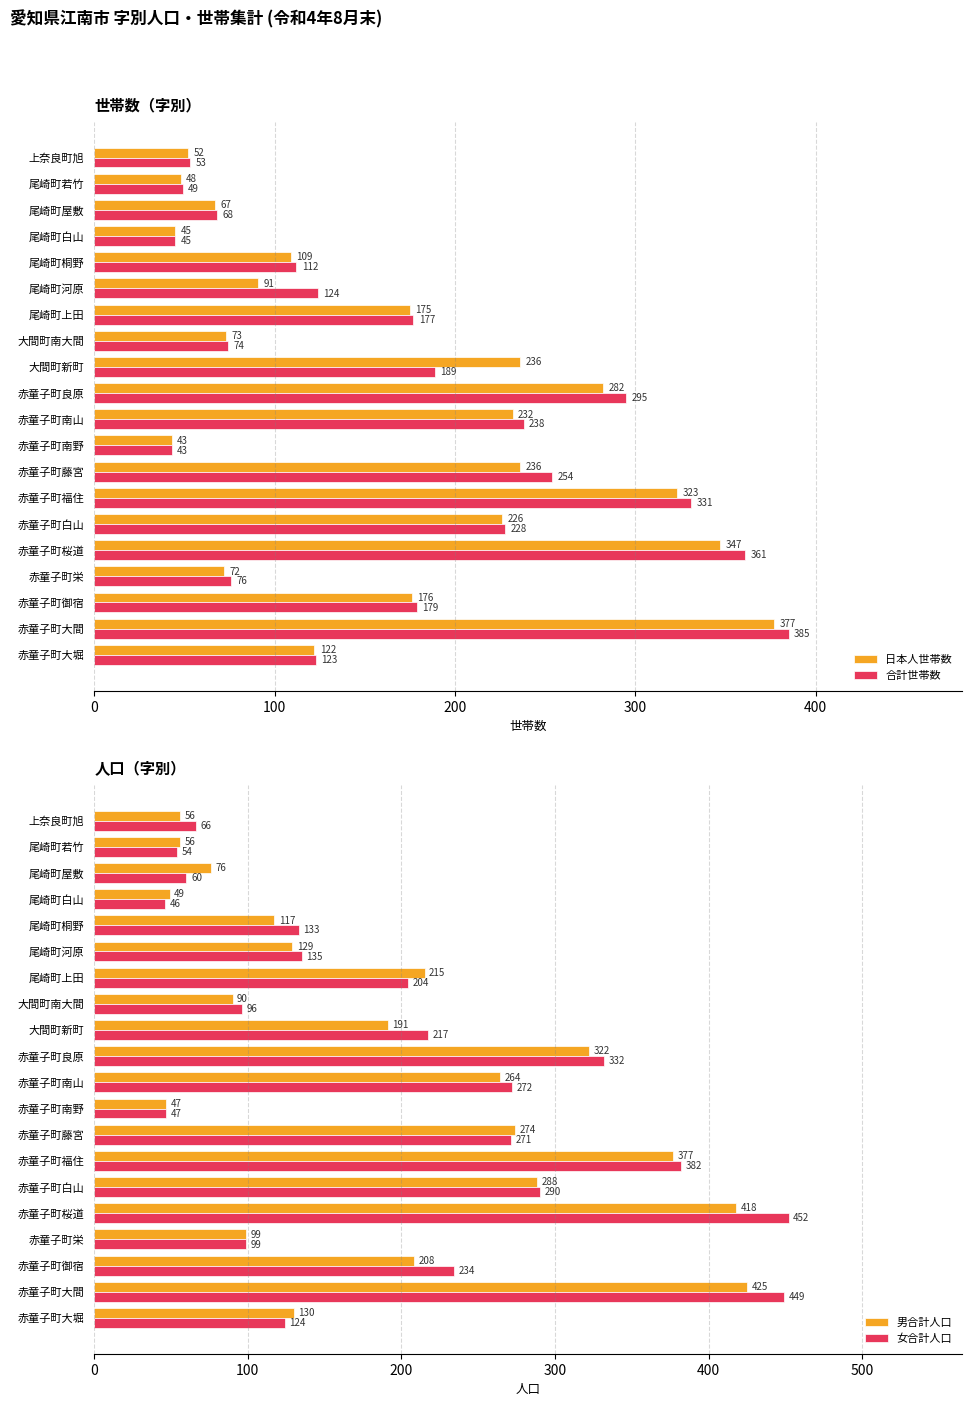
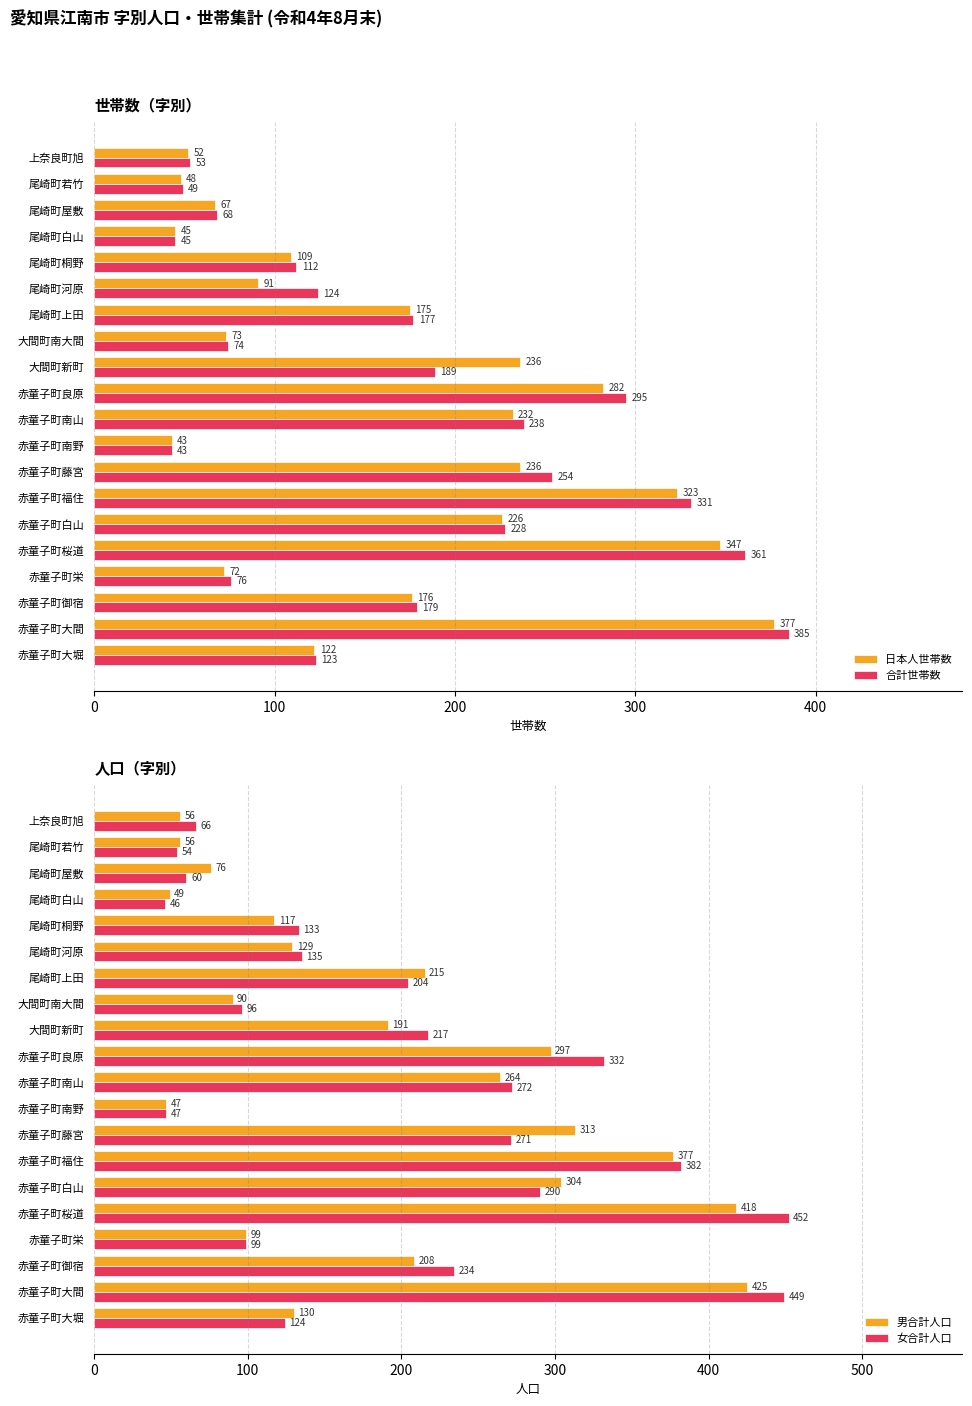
人口（字別）, 男合計人口, 赤童子町良原: 322 -> 297
人口（字別）, 男合計人口, 赤童子町藤宮: 274 -> 313
人口（字別）, 男合計人口, 赤童子町白山: 288 -> 304
